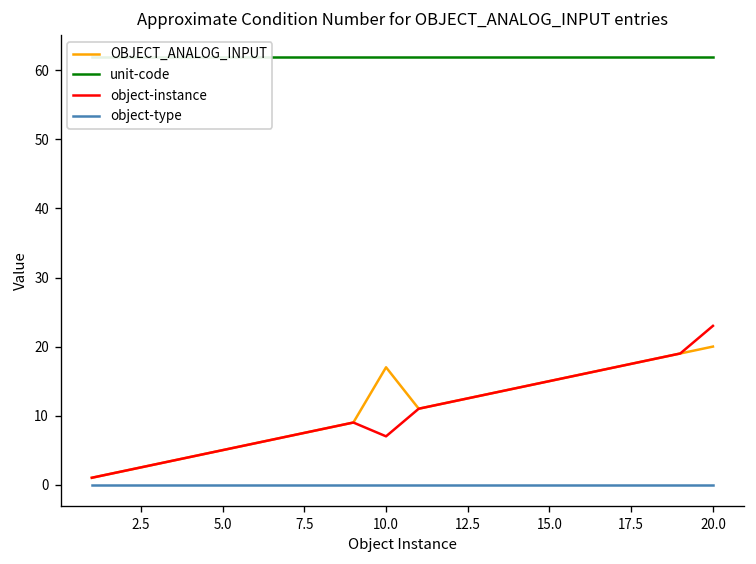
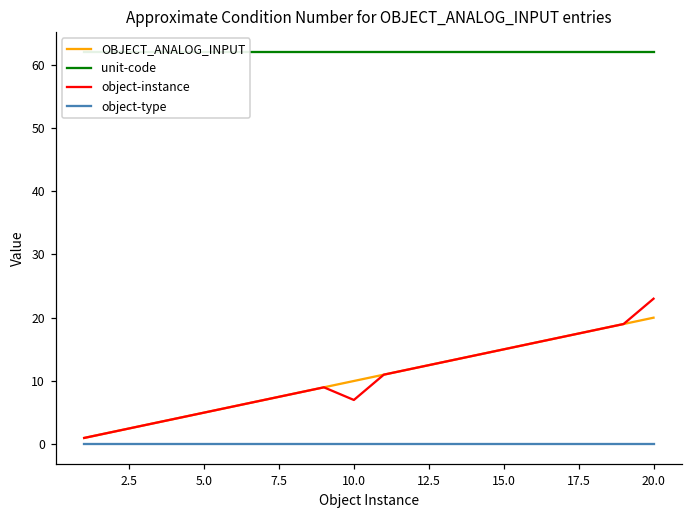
OBJECT_ANALOG_INPUT, 10.0: 17 -> 10
